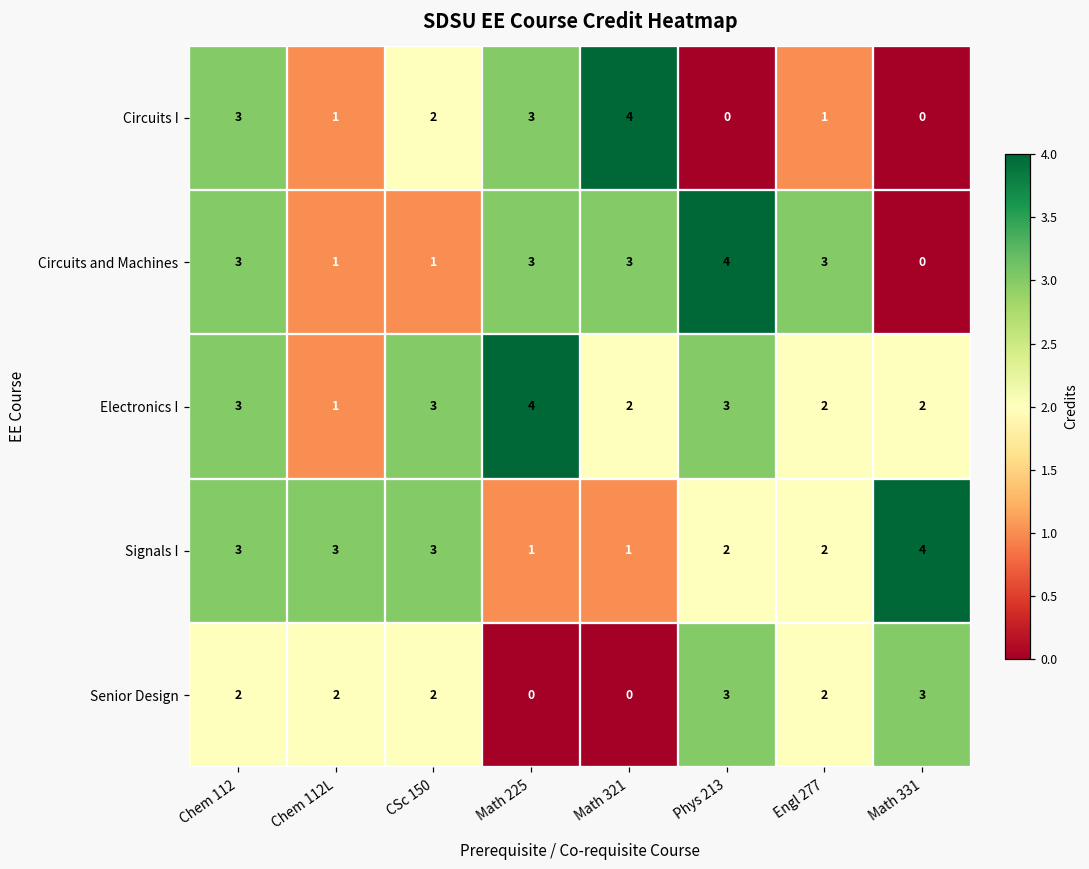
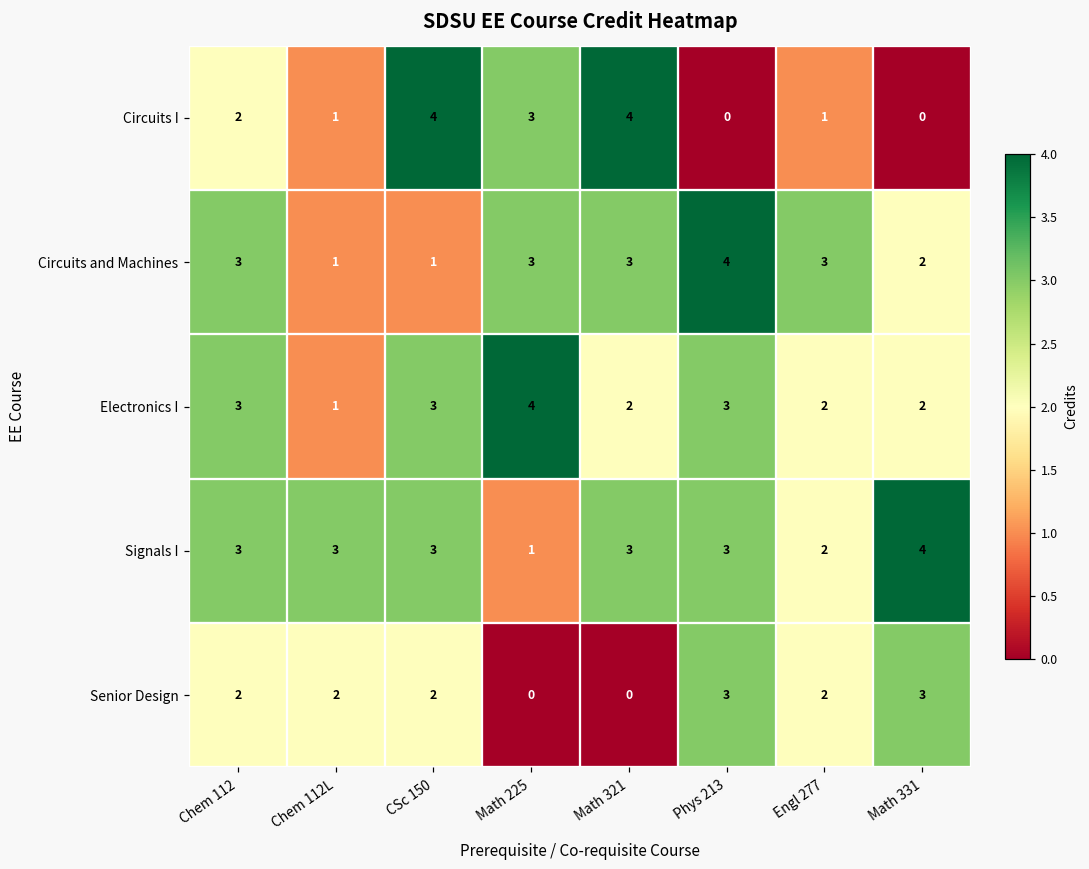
Circuits I, Chem 112: 3 -> 2
Circuits I, CSc 150: 2 -> 4
Circuits and Machines, Math 331: 0 -> 2
Signals I, Math 321: 1 -> 3
Signals I, Phys 213: 2 -> 3
